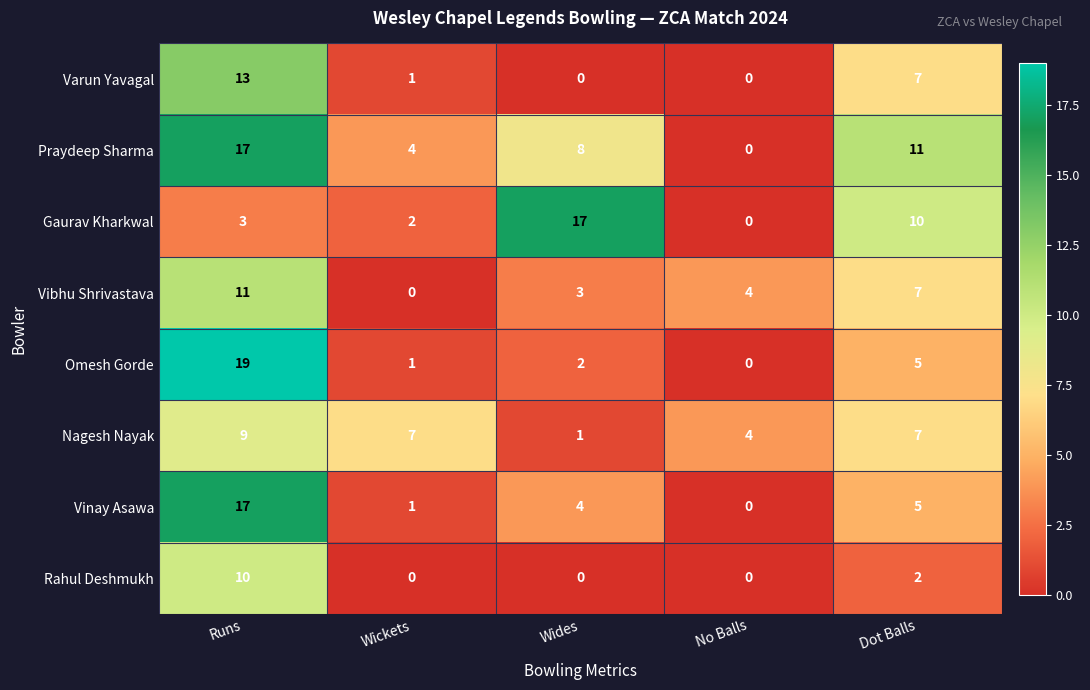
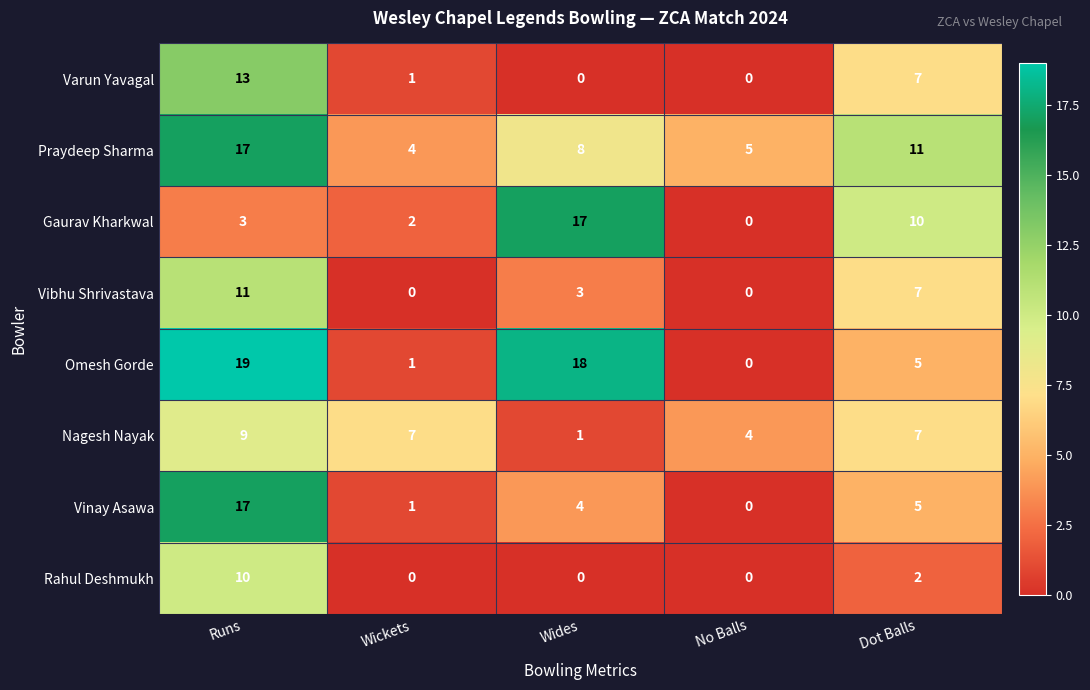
Praydeep Sharma, No Balls: 0 -> 5
Vibhu Shrivastava, No Balls: 4 -> 0
Omesh Gorde, Wides: 2 -> 18
